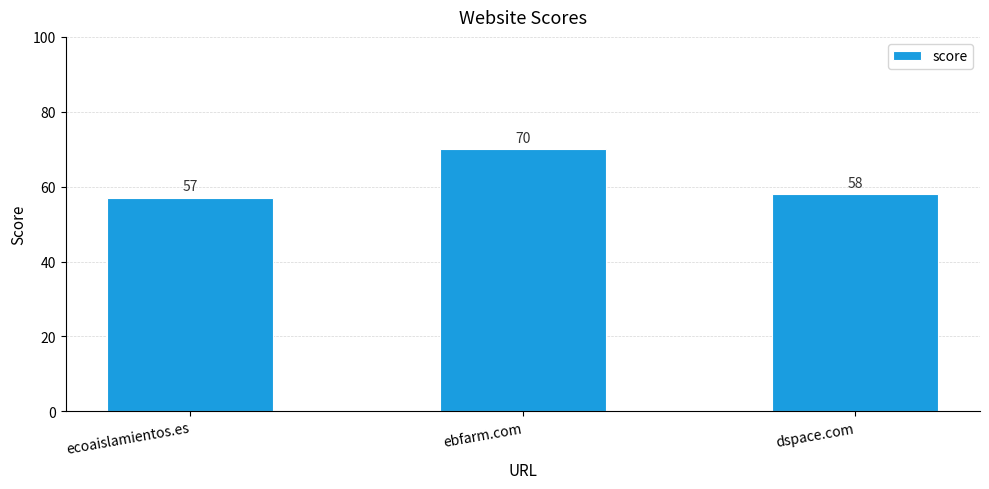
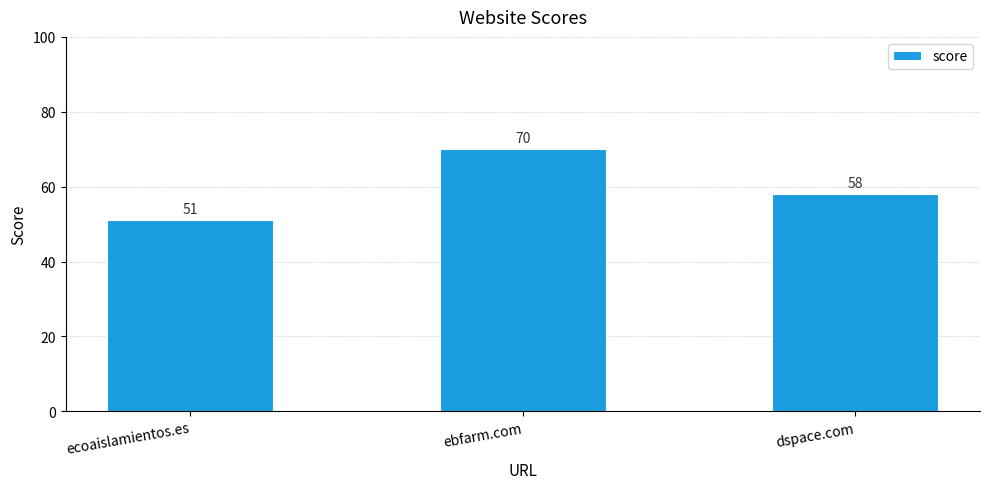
ecoaislamientos.es: 57 -> 51
